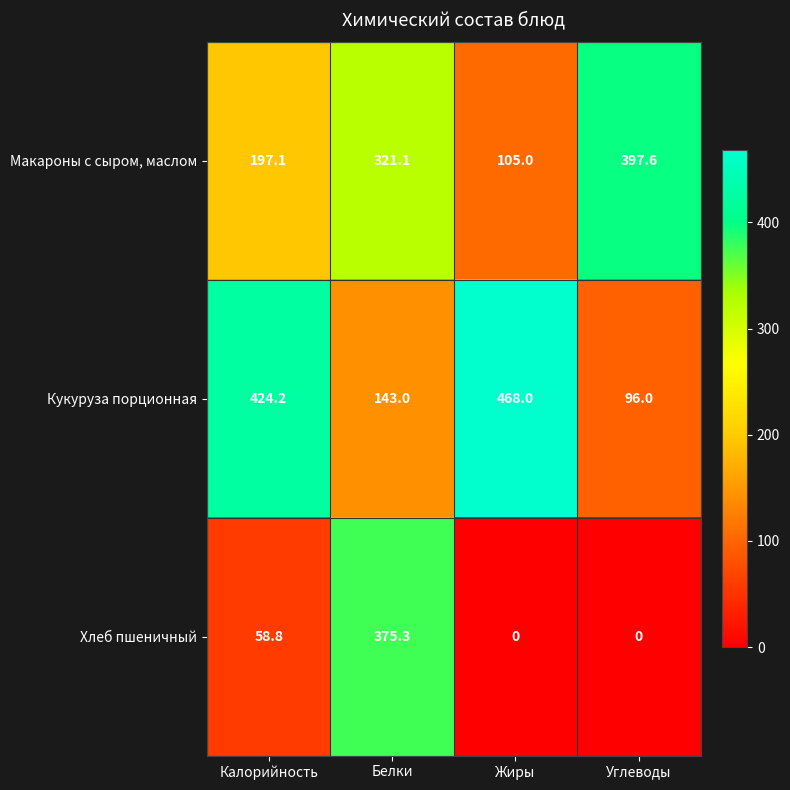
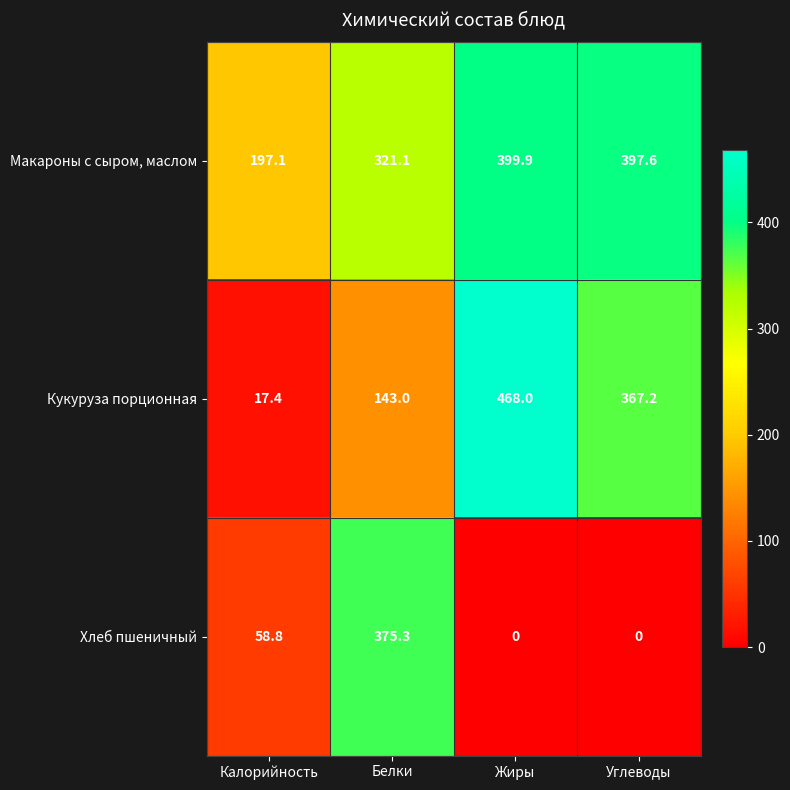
Макароны с сыром, маслом, Жиры: 105.0 -> 399.9
Кукуруза порционная, Калорийность: 424.2 -> 17.4
Кукуруза порционная, Углеводы: 96.0 -> 367.2
